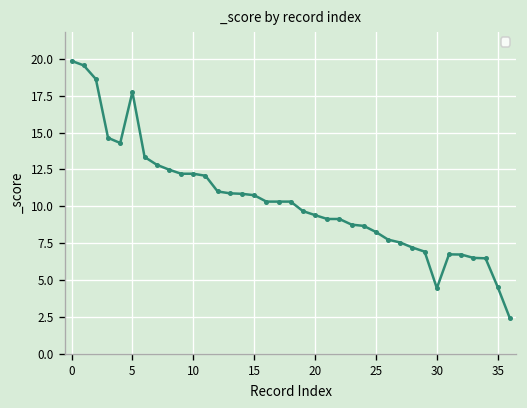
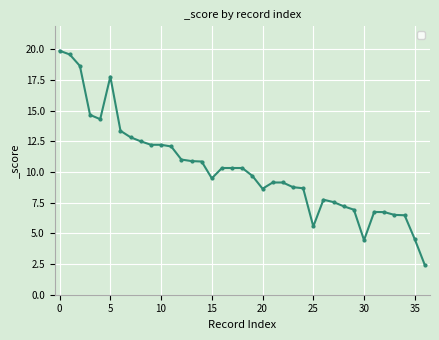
15: 10.8 -> 9.5
20: 9.4 -> 8.6
25: 8.3 -> 5.6
